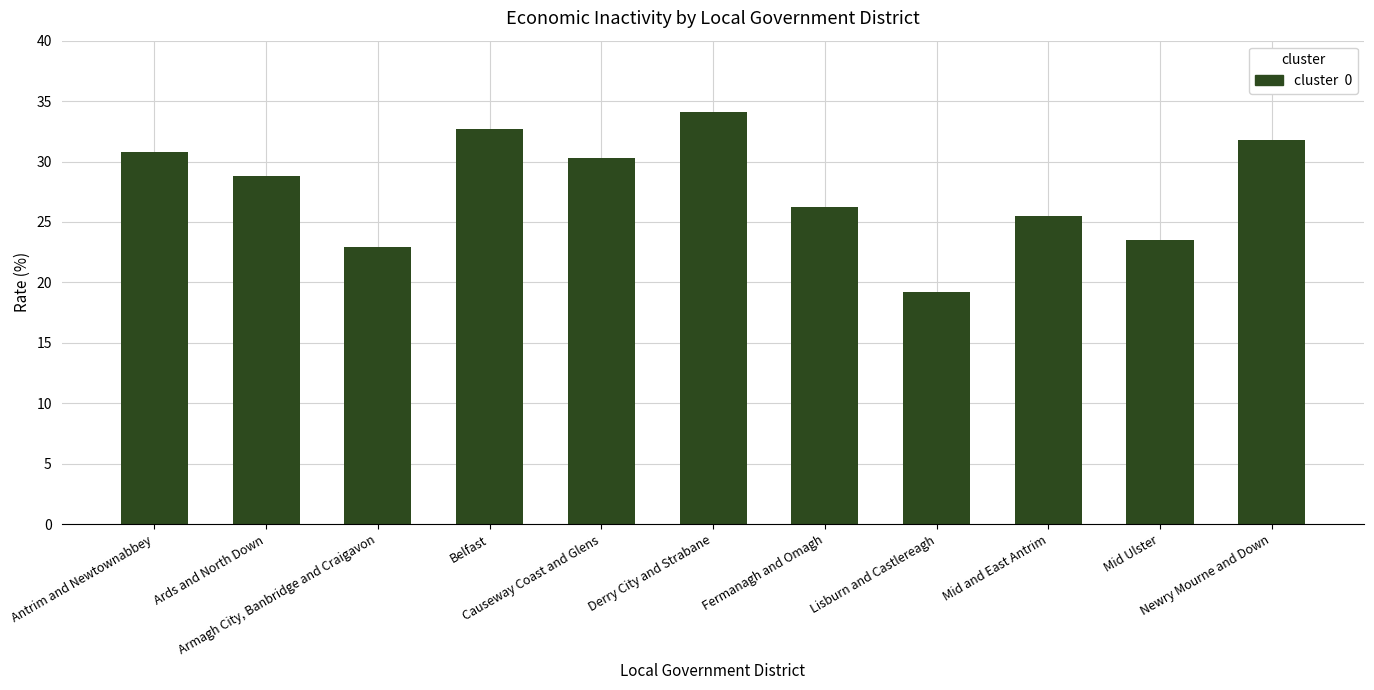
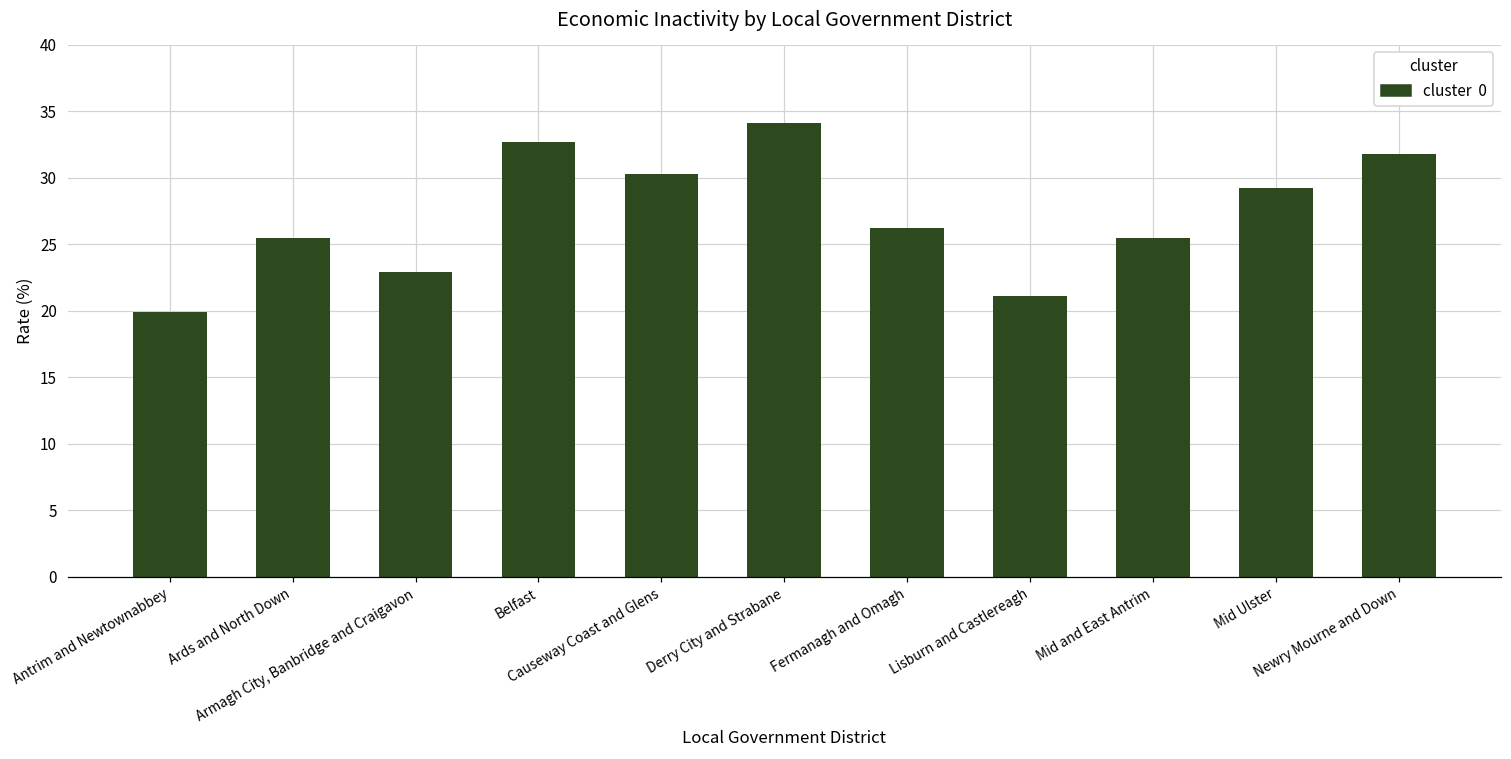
Antrim and Newtownabbey: 30.8 -> 19.9
Ards and North Down: 28.8 -> 25.5
Lisburn and Castlereagh: 19.2 -> 21.1
Mid Ulster: 23.5 -> 29.2
